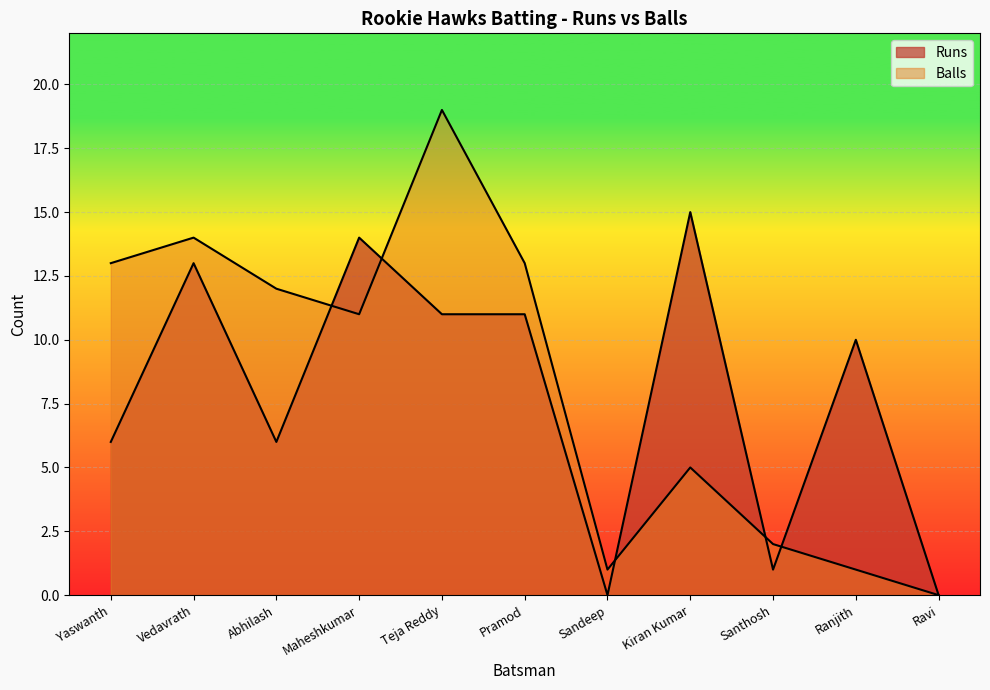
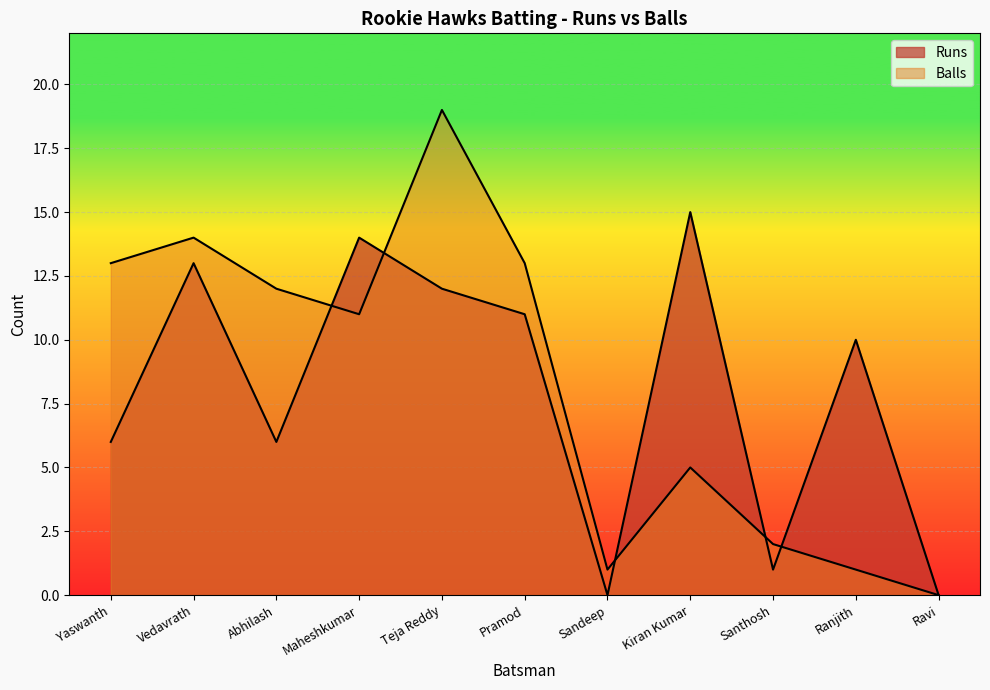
Runs, Teja Reddy: 11 -> 12
